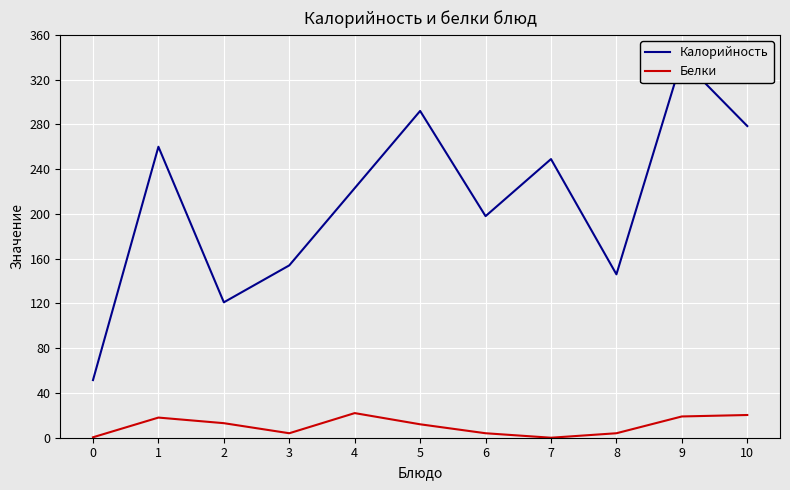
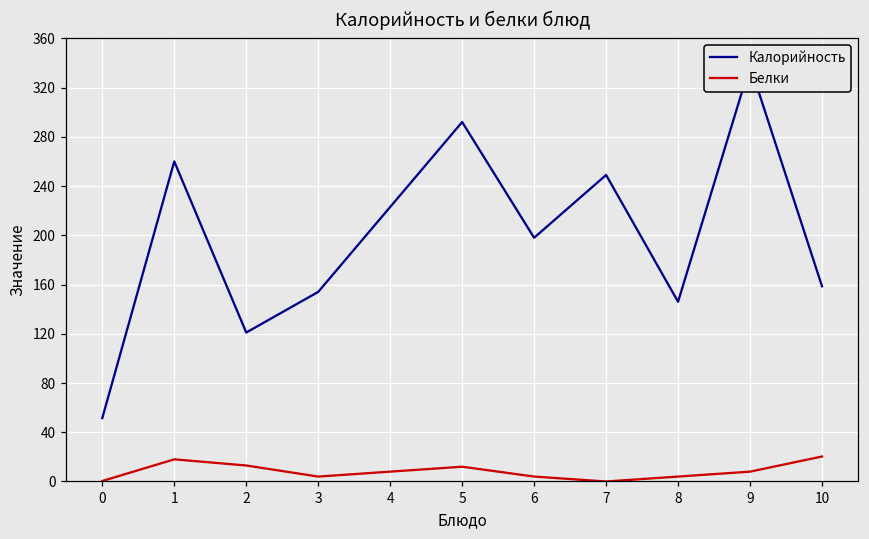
Белки, 4: 22 -> 8
Белки, 9: 19 -> 8
Калорийность, 10: 279 -> 159
